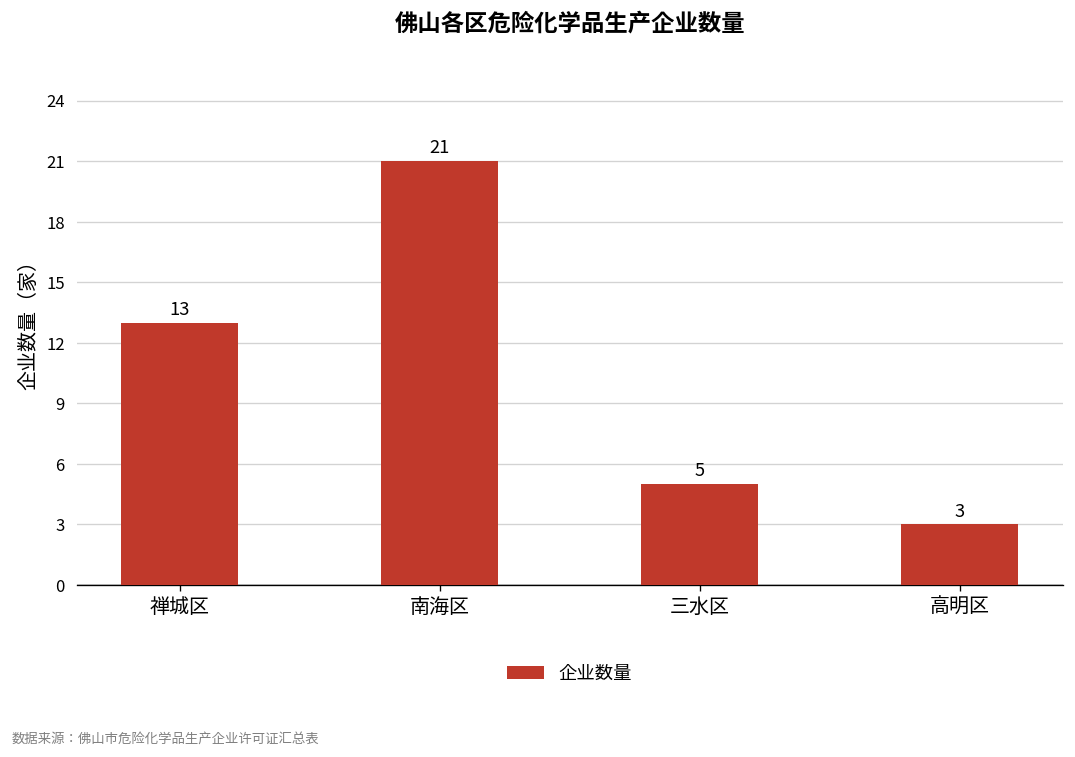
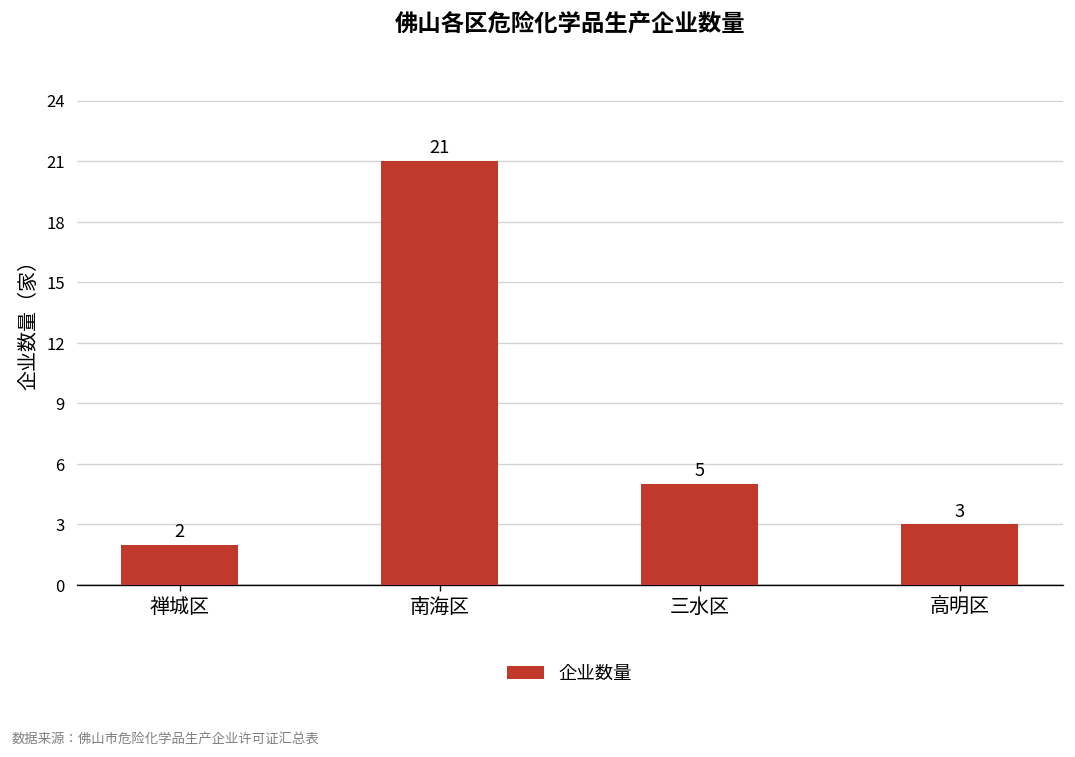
禅城区: 13 -> 2
